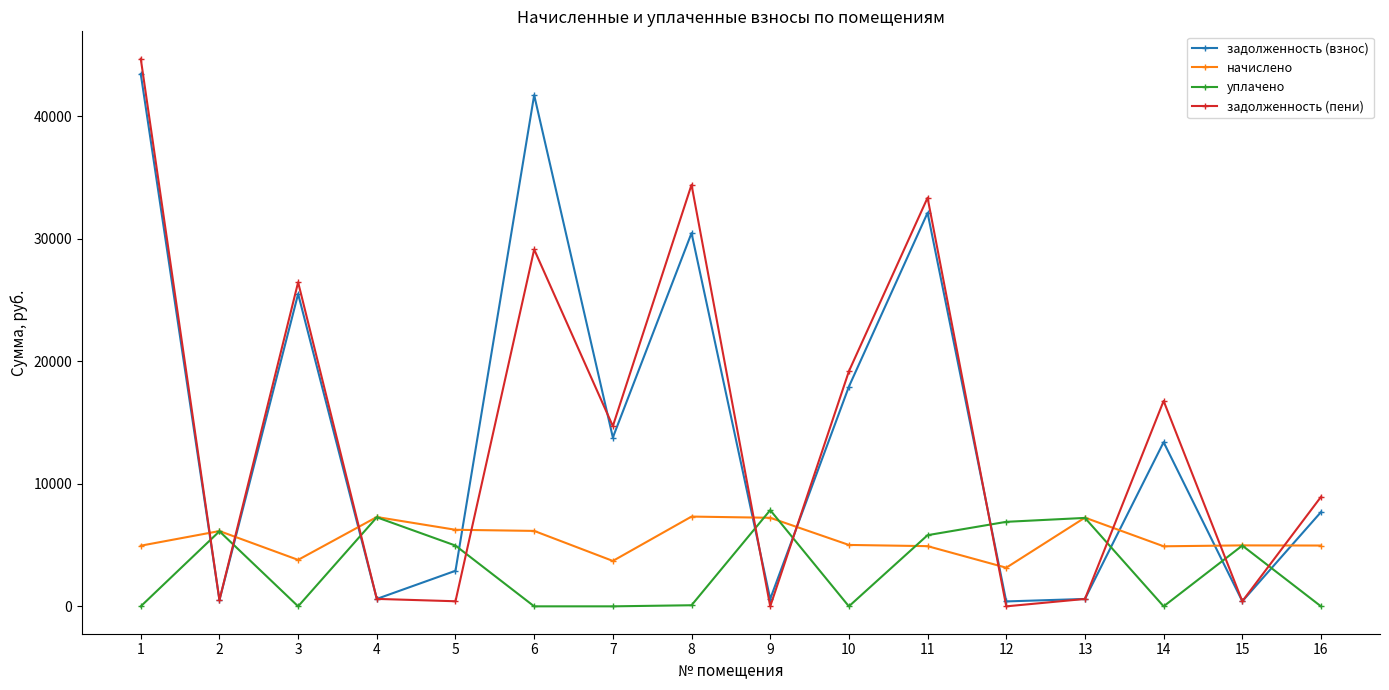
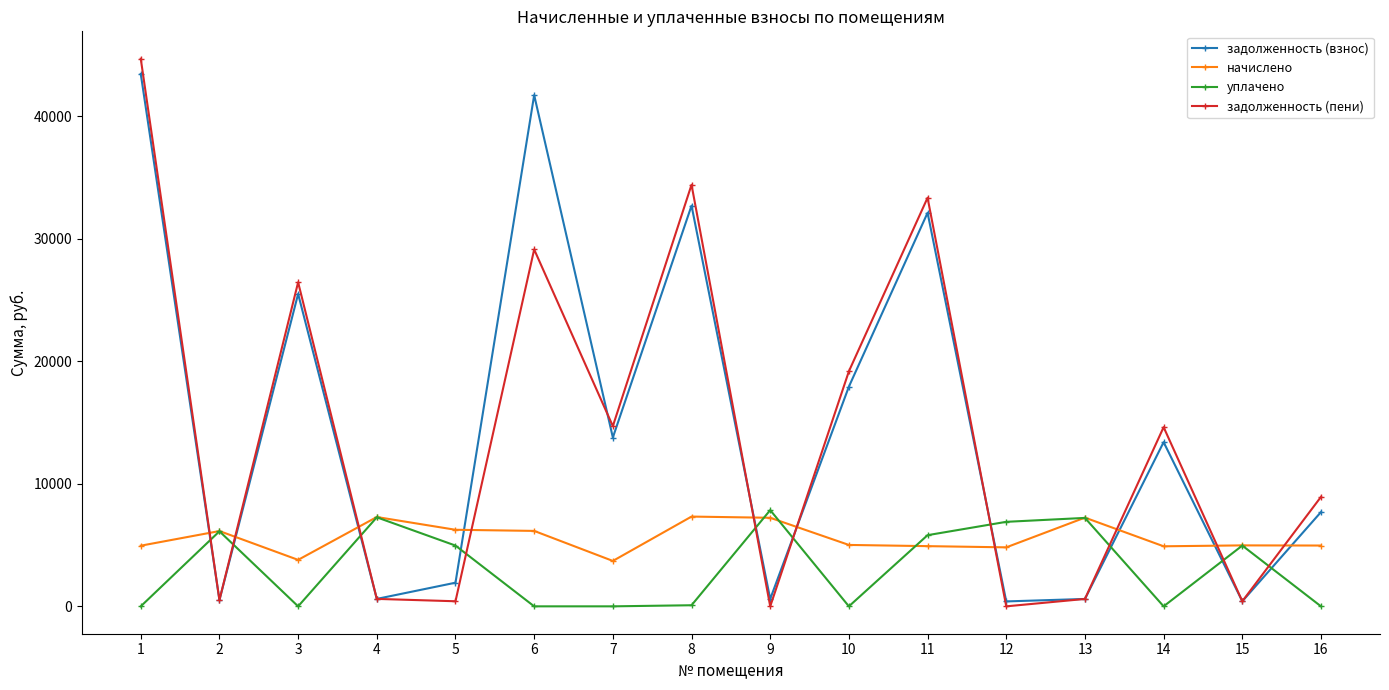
задолженность (взнос), 5: 2900 -> 1900
задолженность (взнос), 8: 30500 -> 32700
начислено, 12: 3200 -> 4800
задолженность (пени), 14: 16800 -> 14600
